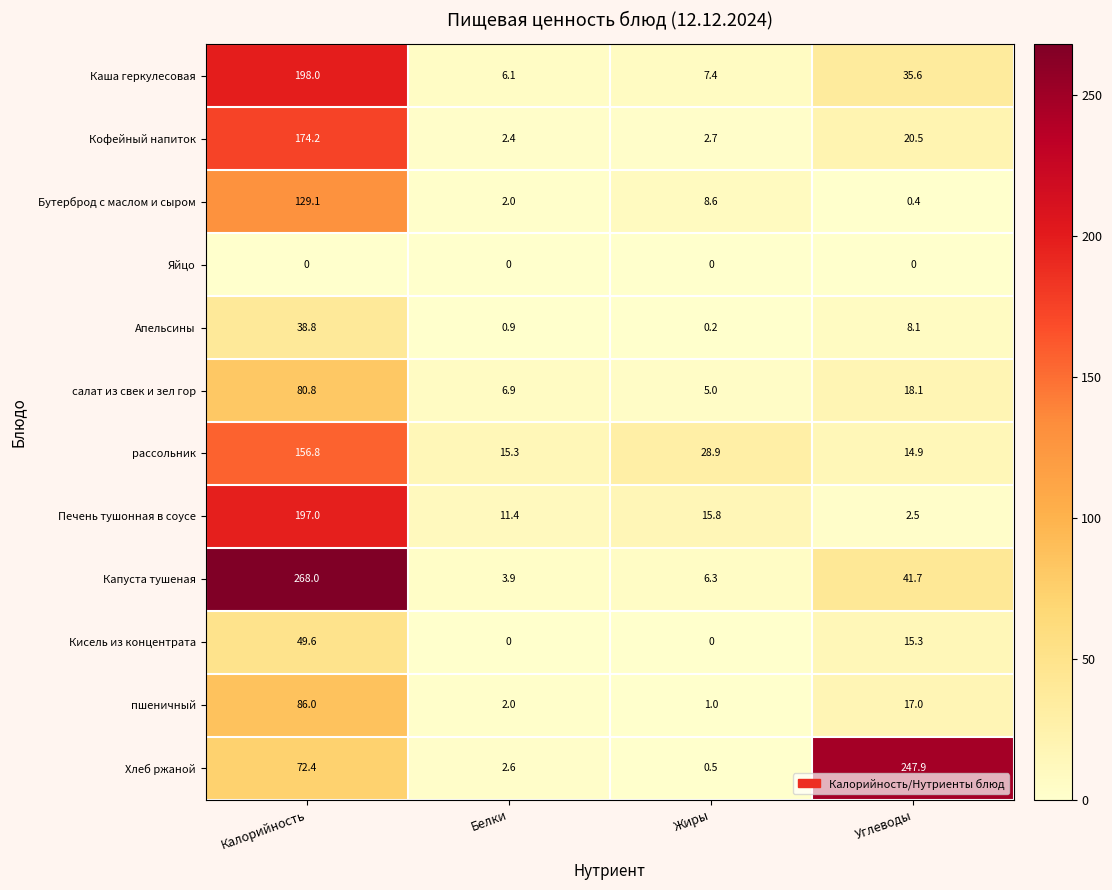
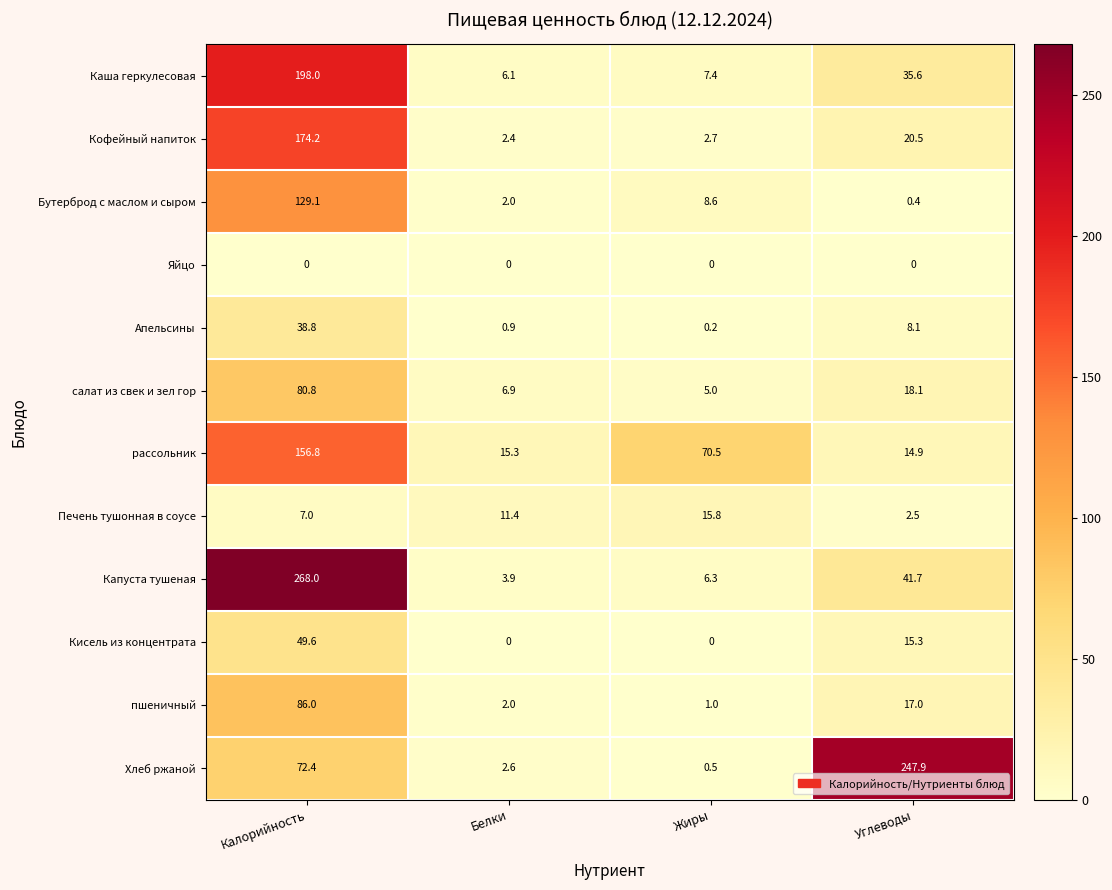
рассольник, Жиры: 28.9 -> 70.5
Печень тушонная в соусе, Калорийность: 197.0 -> 7.0
